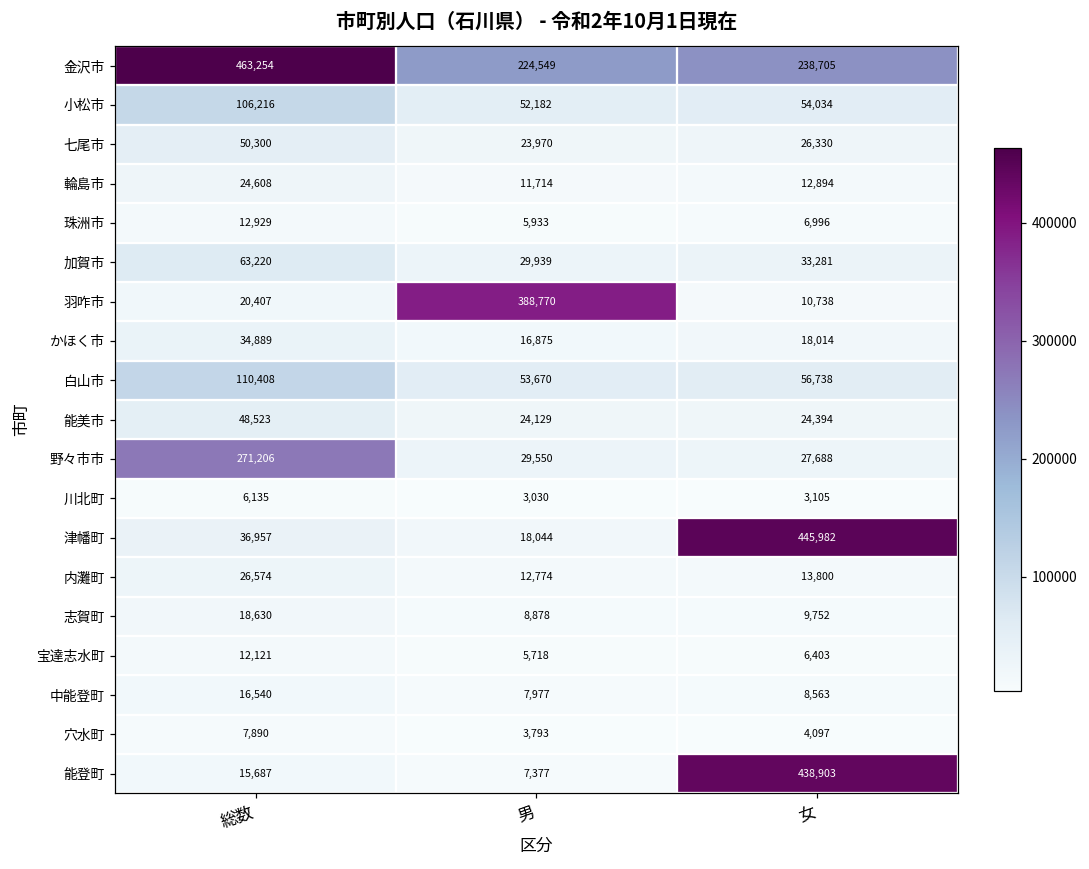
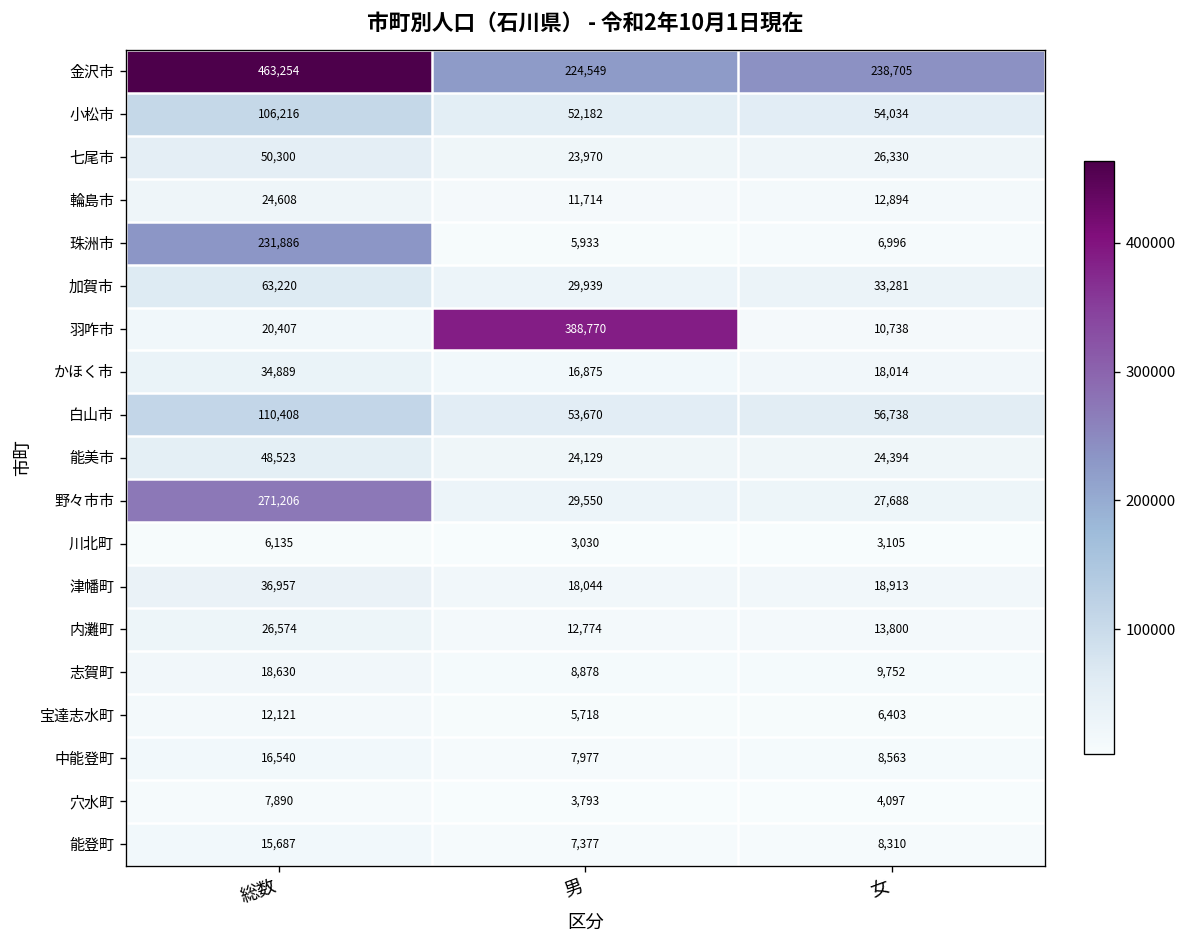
珠洲市, 総数: 12,929 -> 231,886
津幡町, 女: 445,982 -> 18,913
能登町, 女: 438,903 -> 8,310
